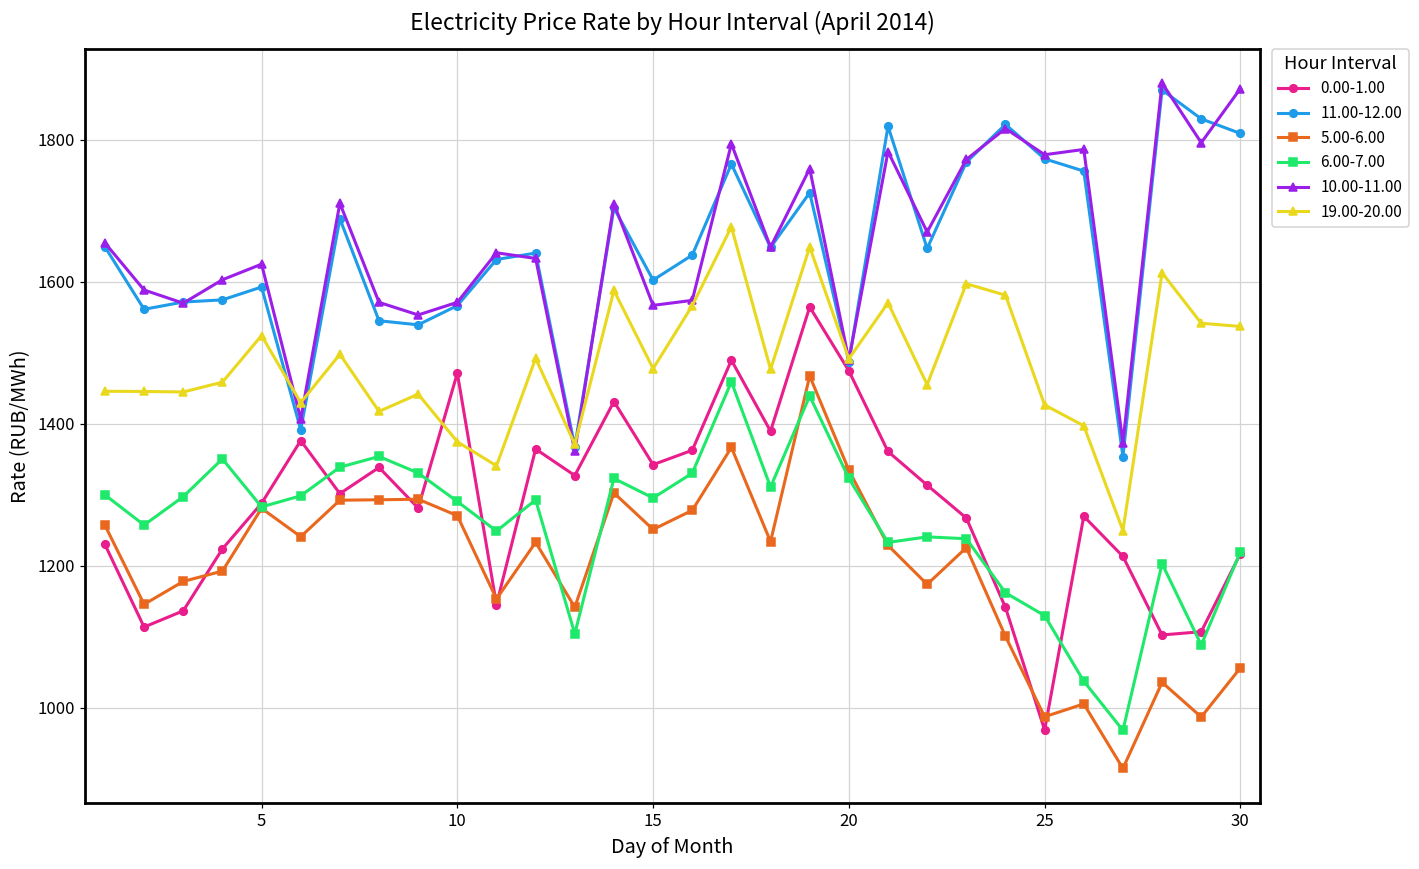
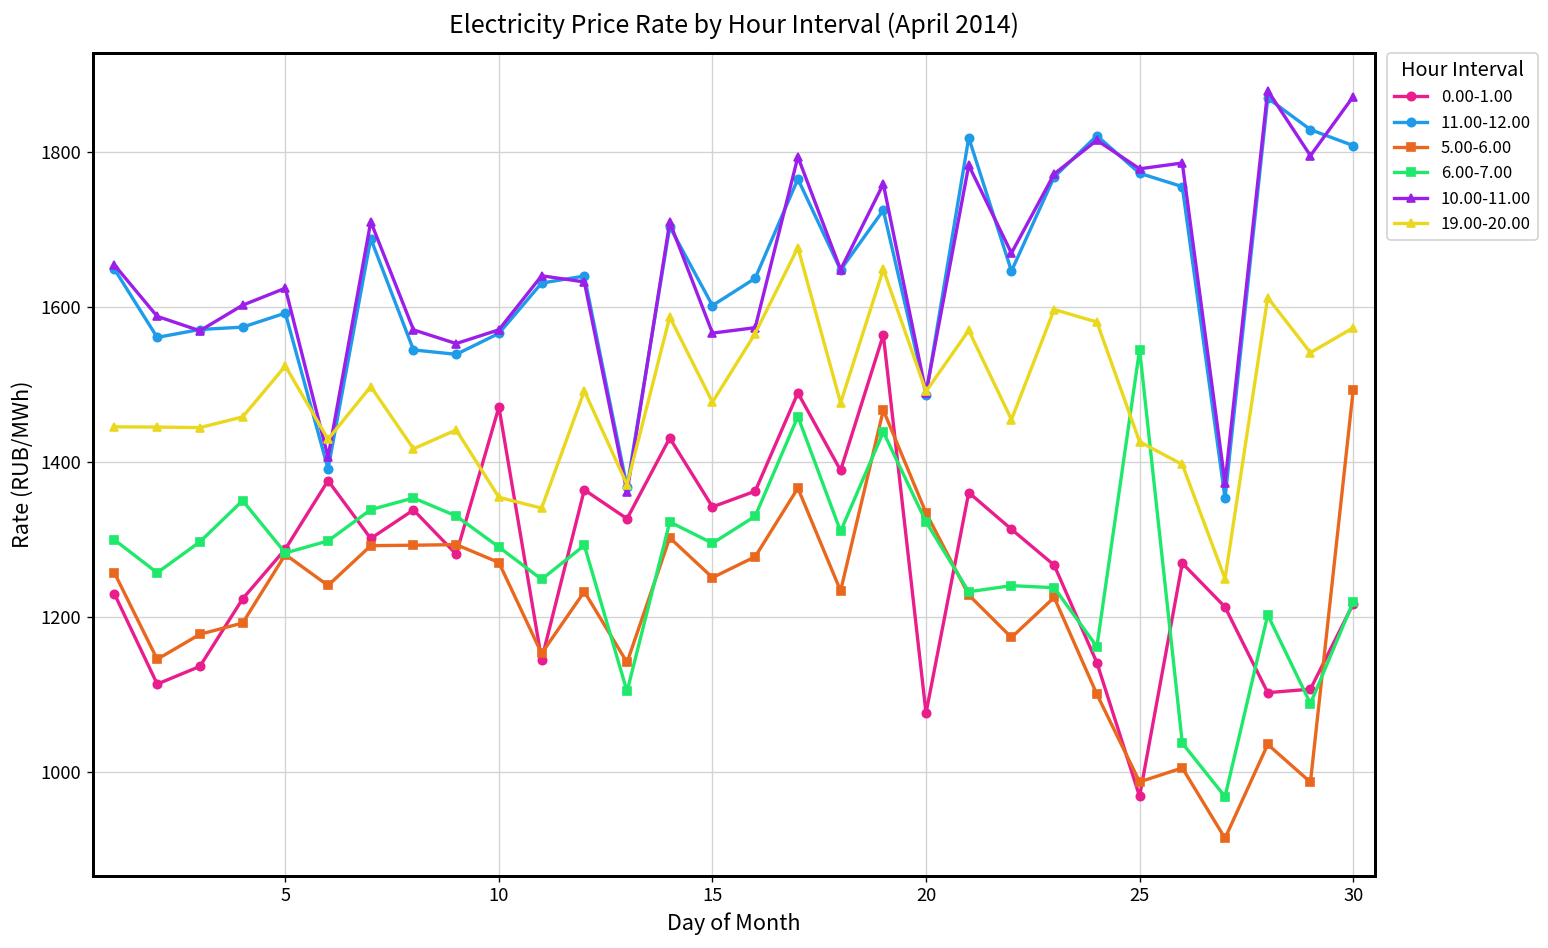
19.00-20.00, 10: 1370 -> 1350
0.00-1.00, 20: 1470 -> 1080
6.00-7.00, 25: 1130 -> 1550
5.00-6.00, 30: 1060 -> 1490
19.00-20.00, 30: 1540 -> 1570
